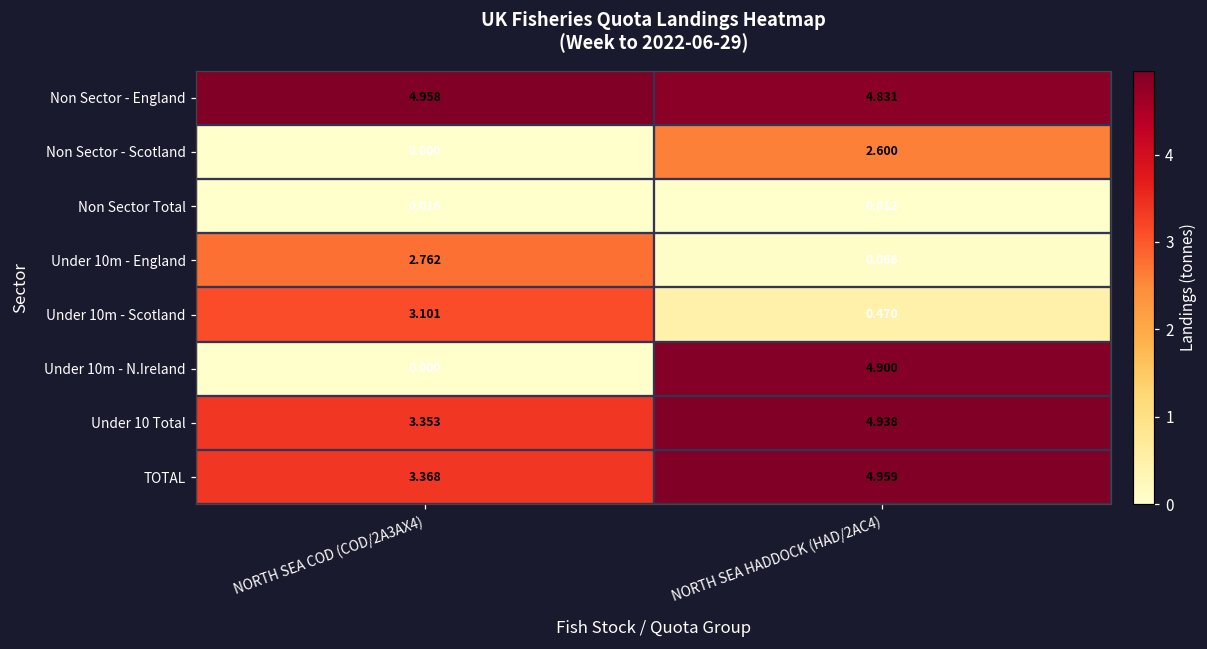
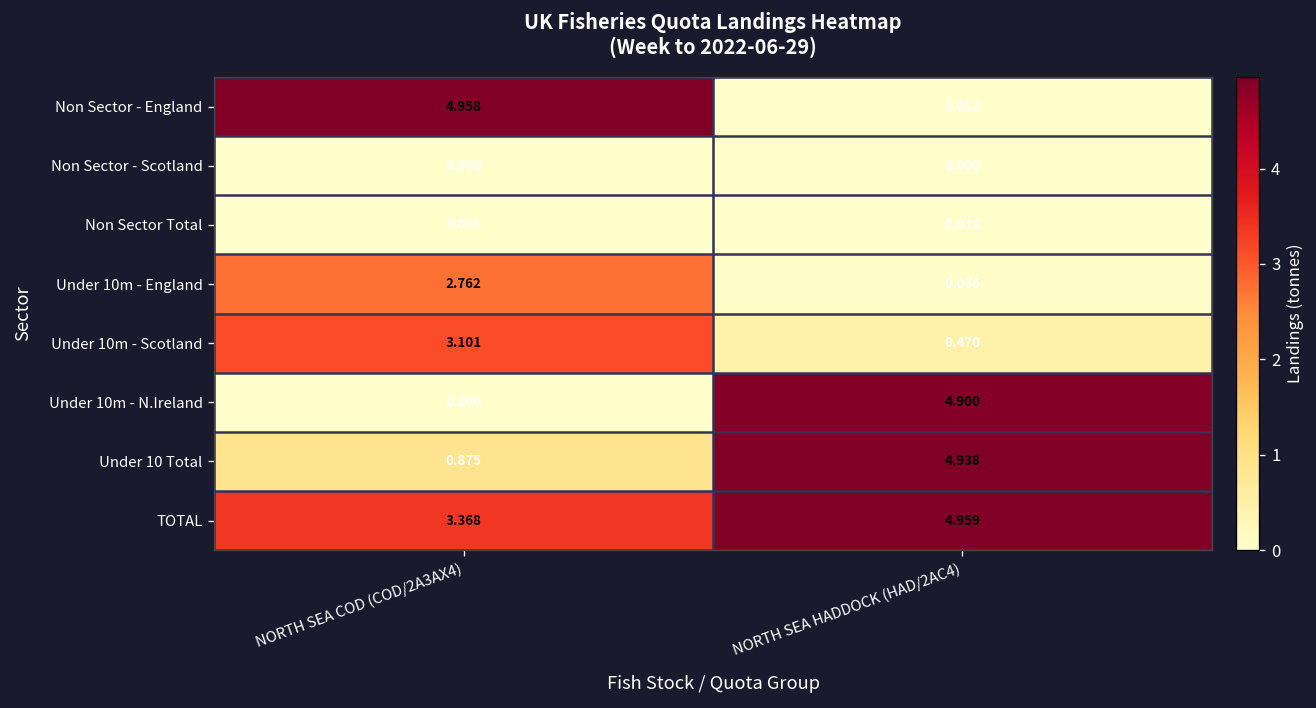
Non Sector - England, NORTH SEA HADDOCK (HAD/2AC4): 4.831 -> 0.012
Non Sector - Scotland, NORTH SEA HADDOCK (HAD/2AC4): 2.600 -> 0.000
Under 10 Total, NORTH SEA COD (COD/2A3AX4): 3.353 -> 0.875
